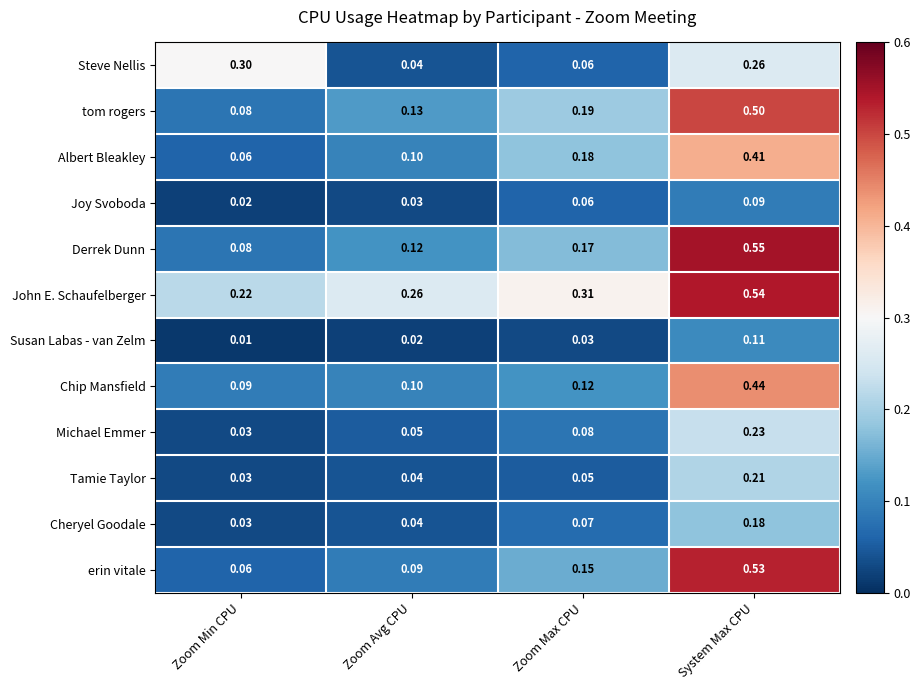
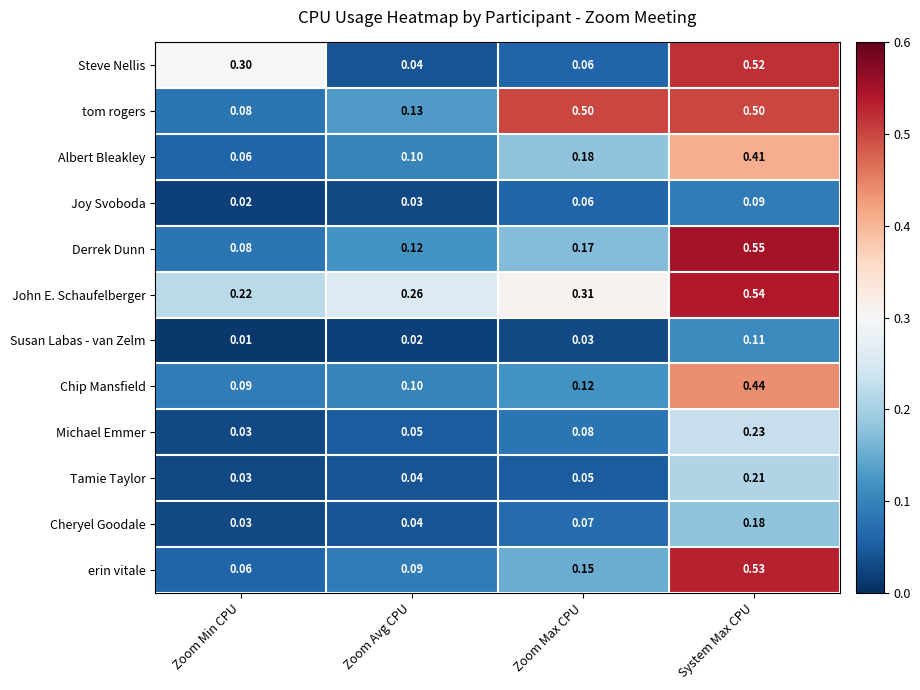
Steve Nellis, System Max CPU: 0.26 -> 0.52
tom rogers, Zoom Max CPU: 0.19 -> 0.50
